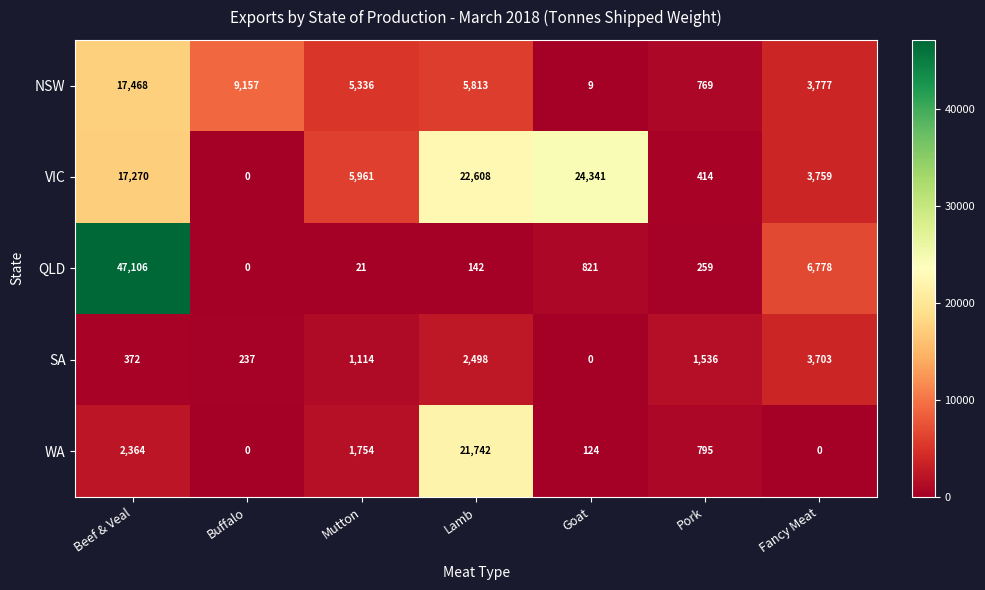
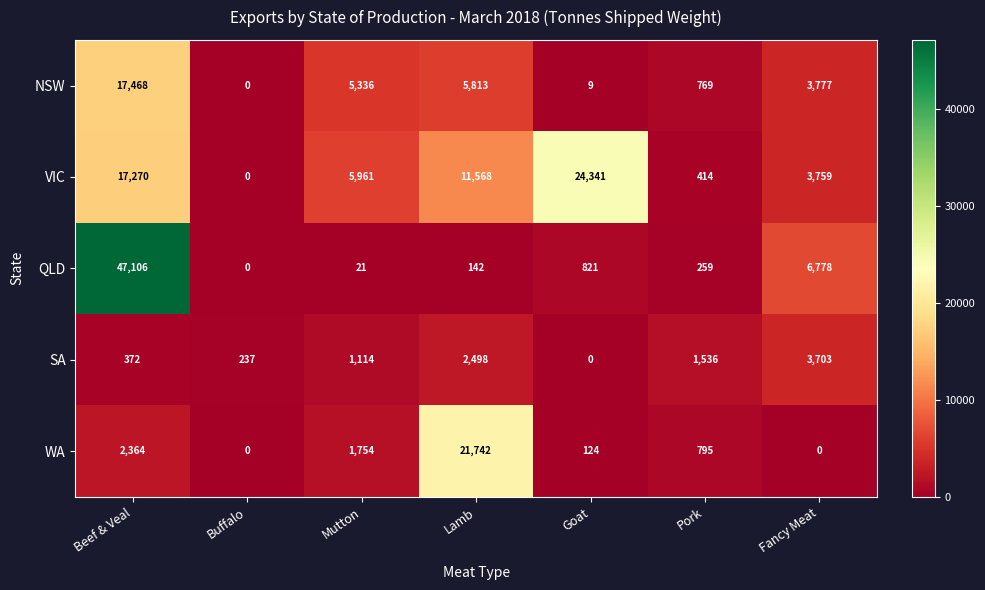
NSW, Buffalo: 9,157 -> 0
VIC, Lamb: 22,608 -> 11,568
